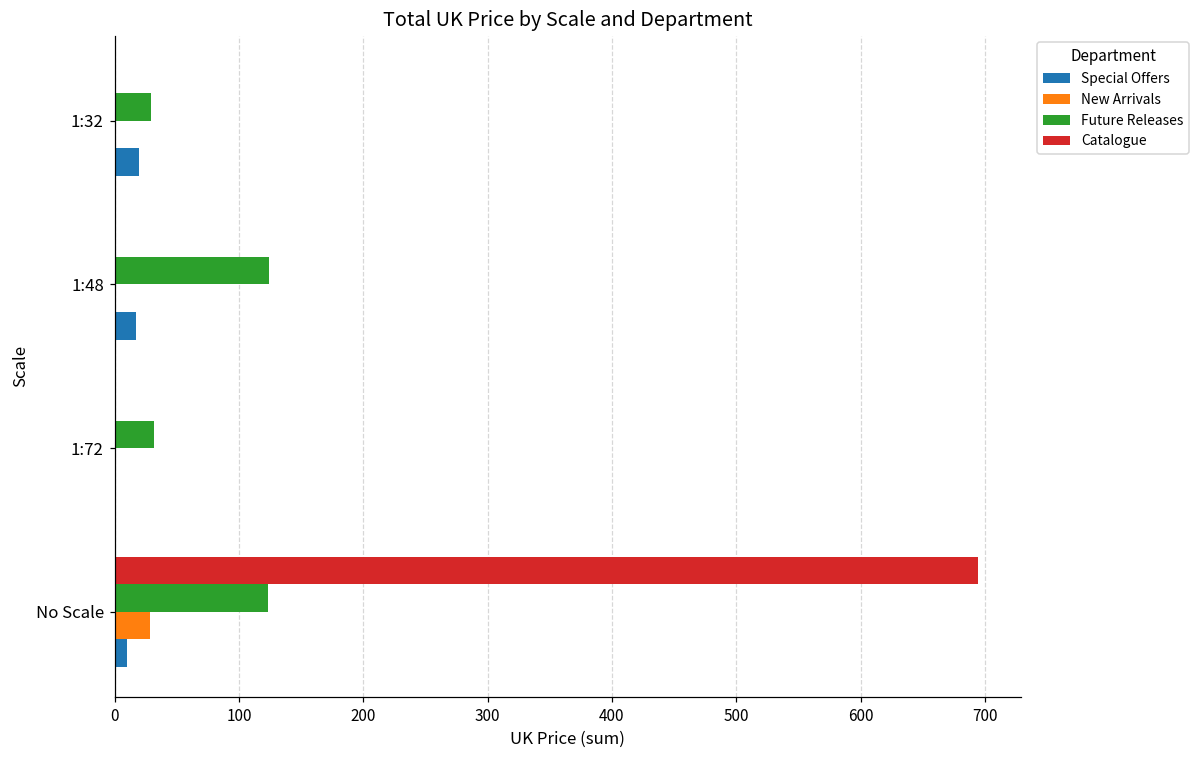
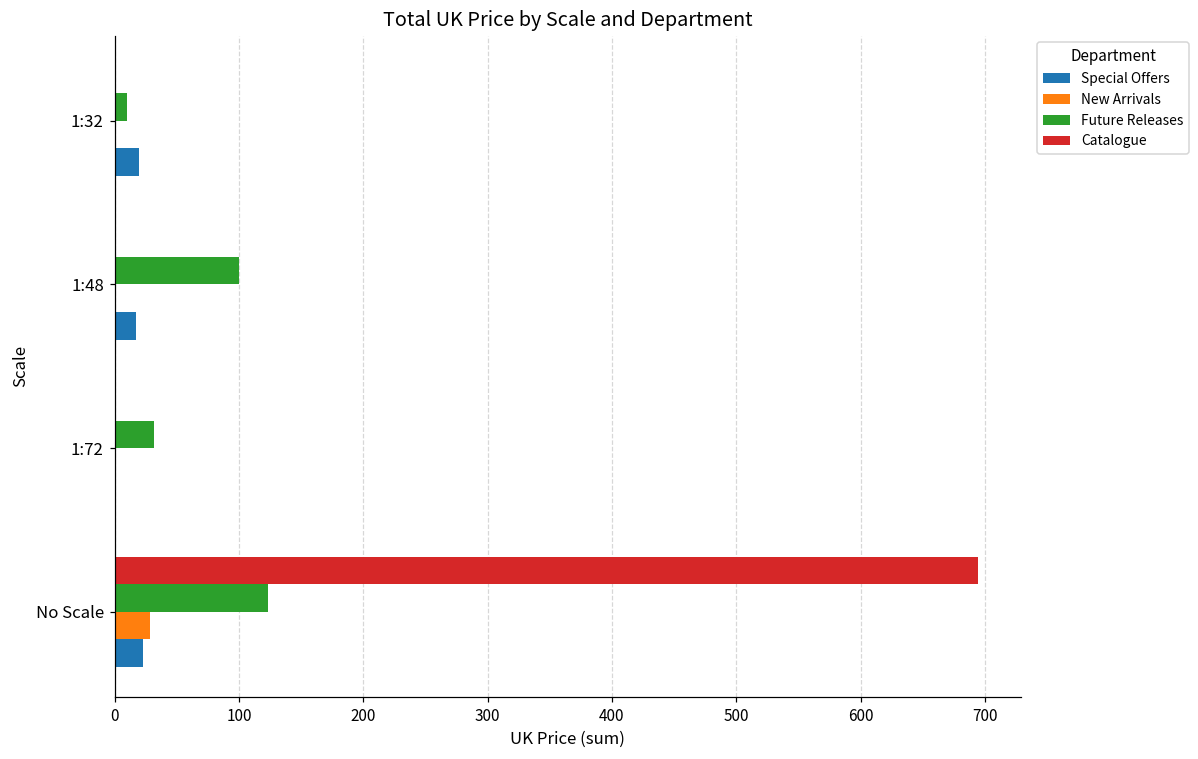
Future Releases, 1:32: 29 -> 10
Future Releases, 1:48: 124 -> 100
Special Offers, No Scale: 10 -> 23
